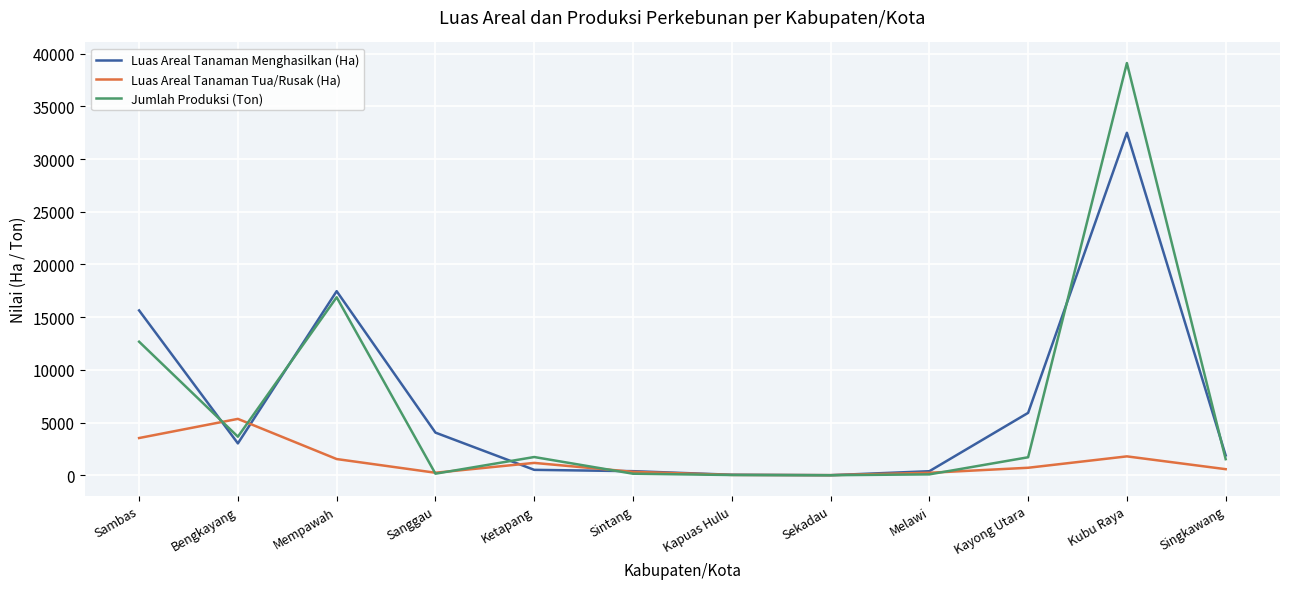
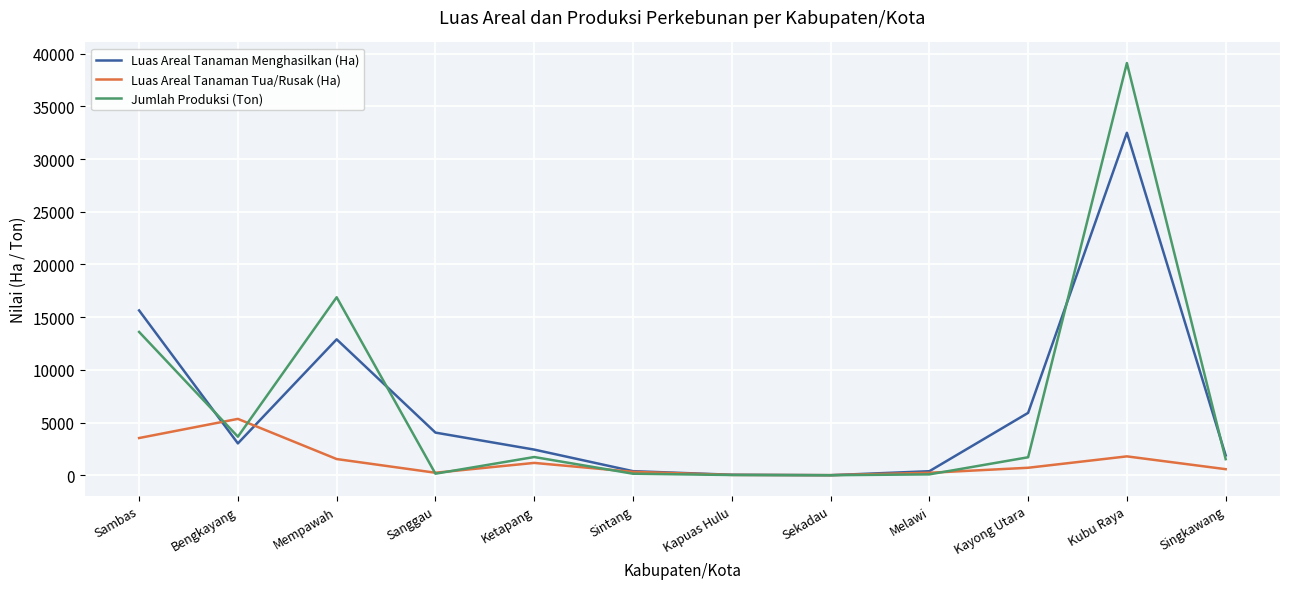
Jumlah Produksi (Ton), Sambas: 12700 -> 13600
Luas Areal Tanaman Menghasilkan (Ha), Mempawah: 17500 -> 12900
Luas Areal Tanaman Menghasilkan (Ha), Ketapang: 500 -> 2400
